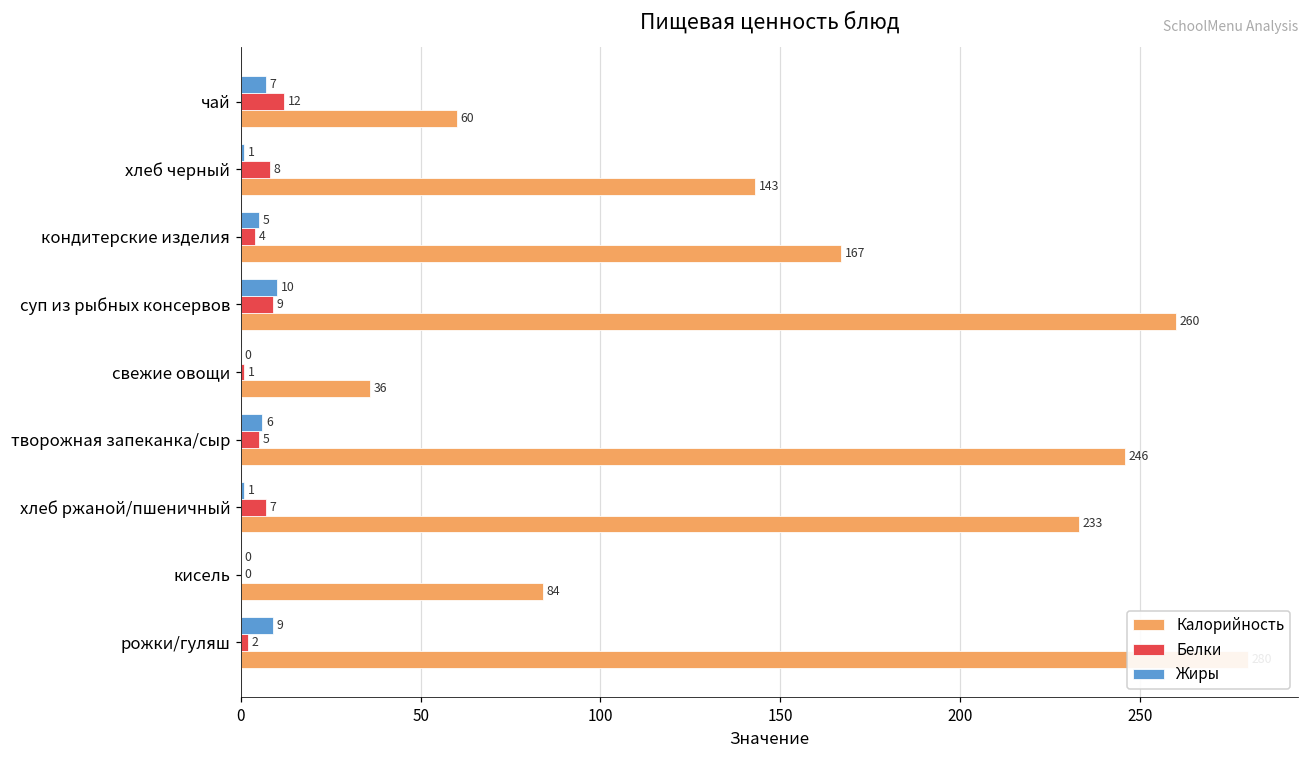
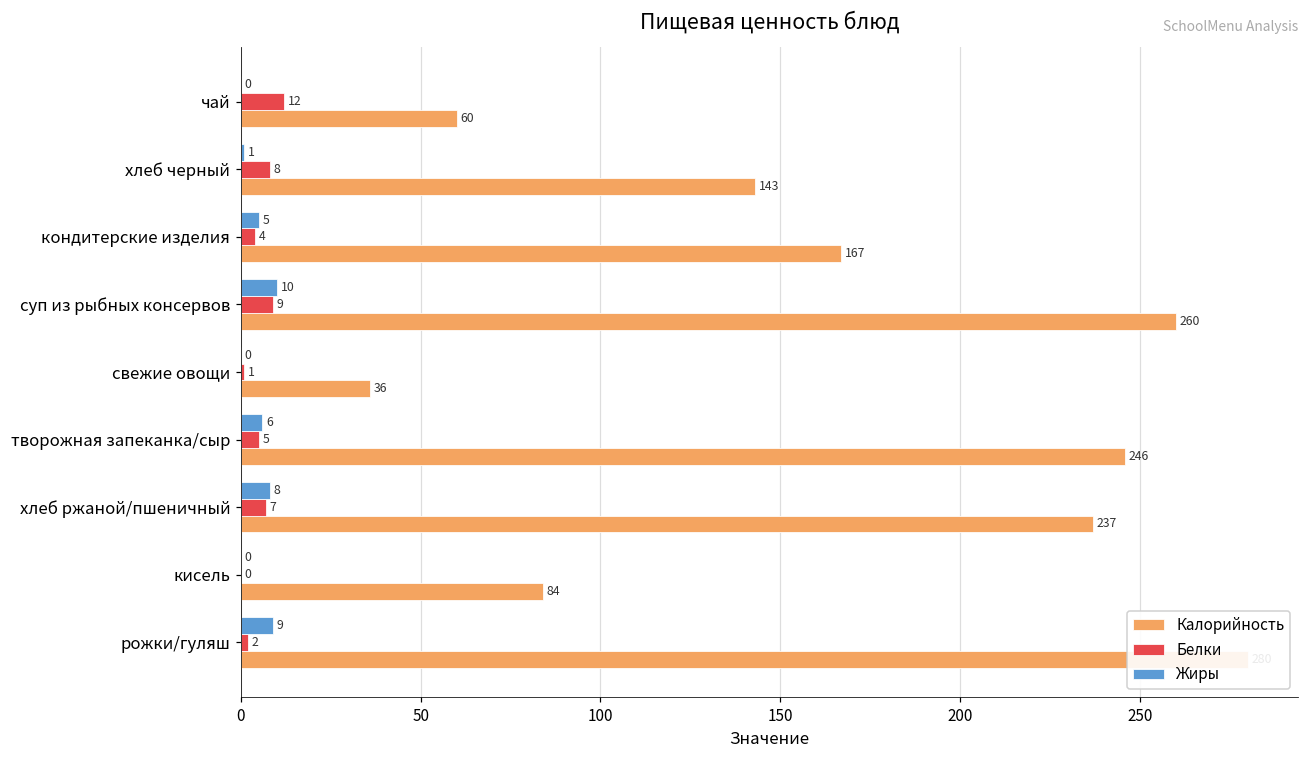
Жиры, чай: 7 -> 0
Жиры, хлеб ржаной/пшеничный: 1 -> 8
Калорийность, хлеб ржаной/пшеничный: 233 -> 237
